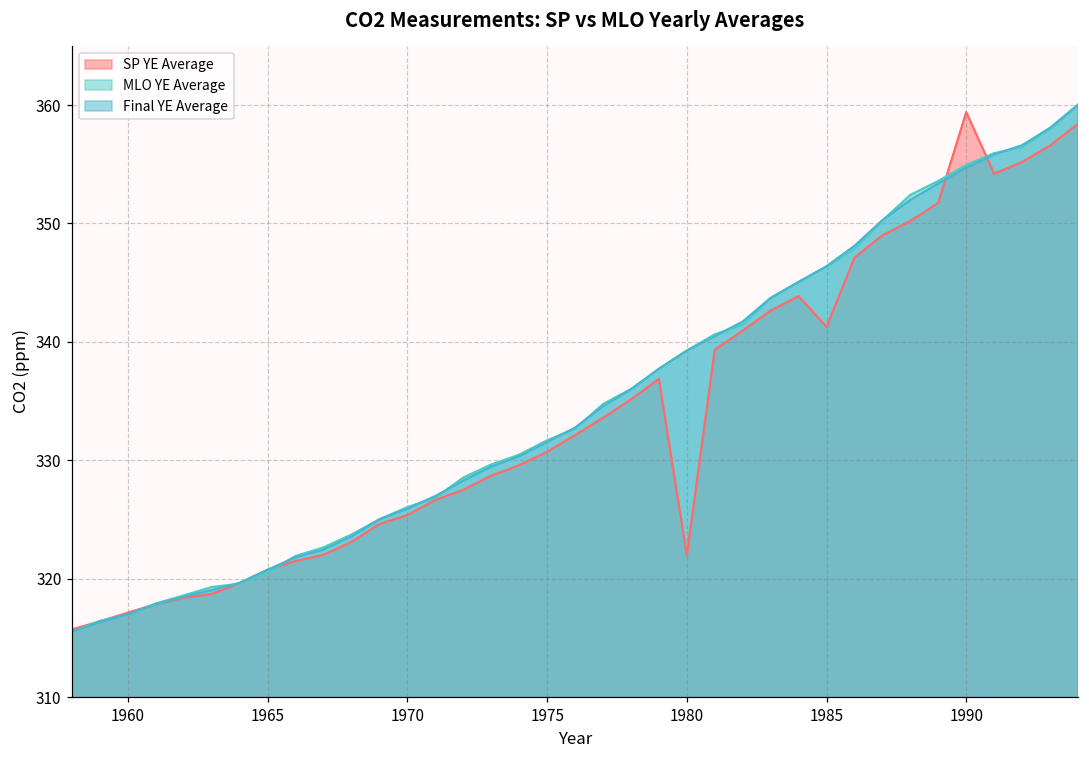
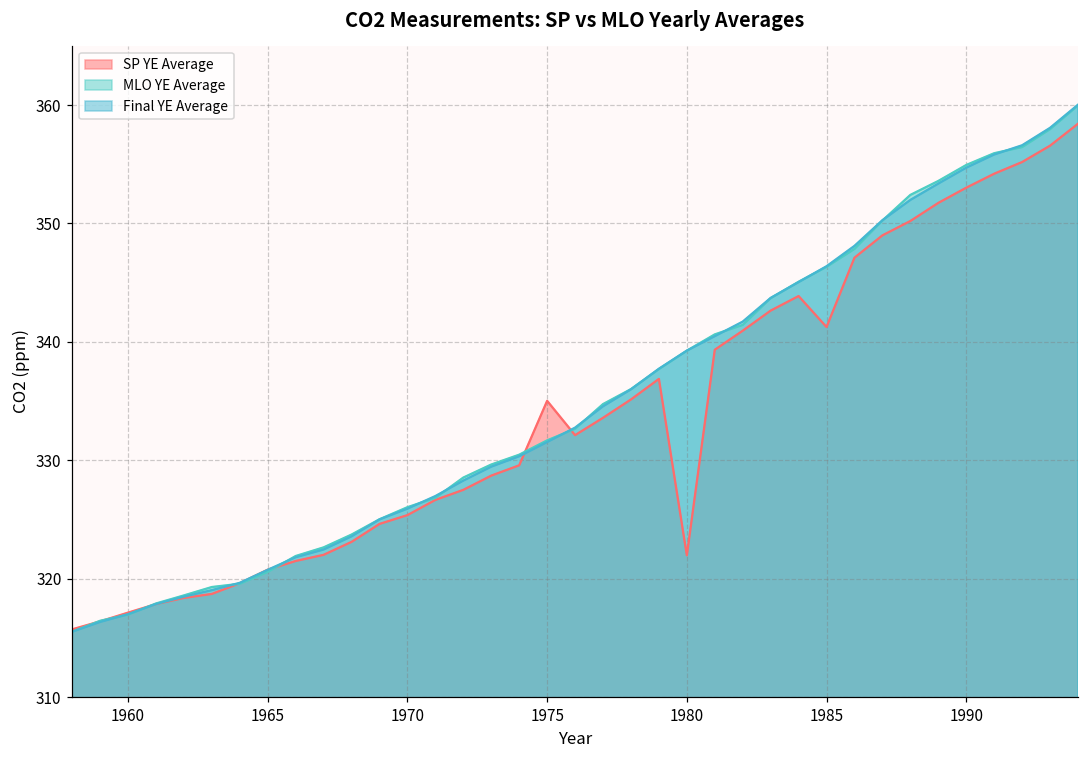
SP YE Average, 1975: 330.7 -> 335.0
SP YE Average, 1990: 359.4 -> 353.0
